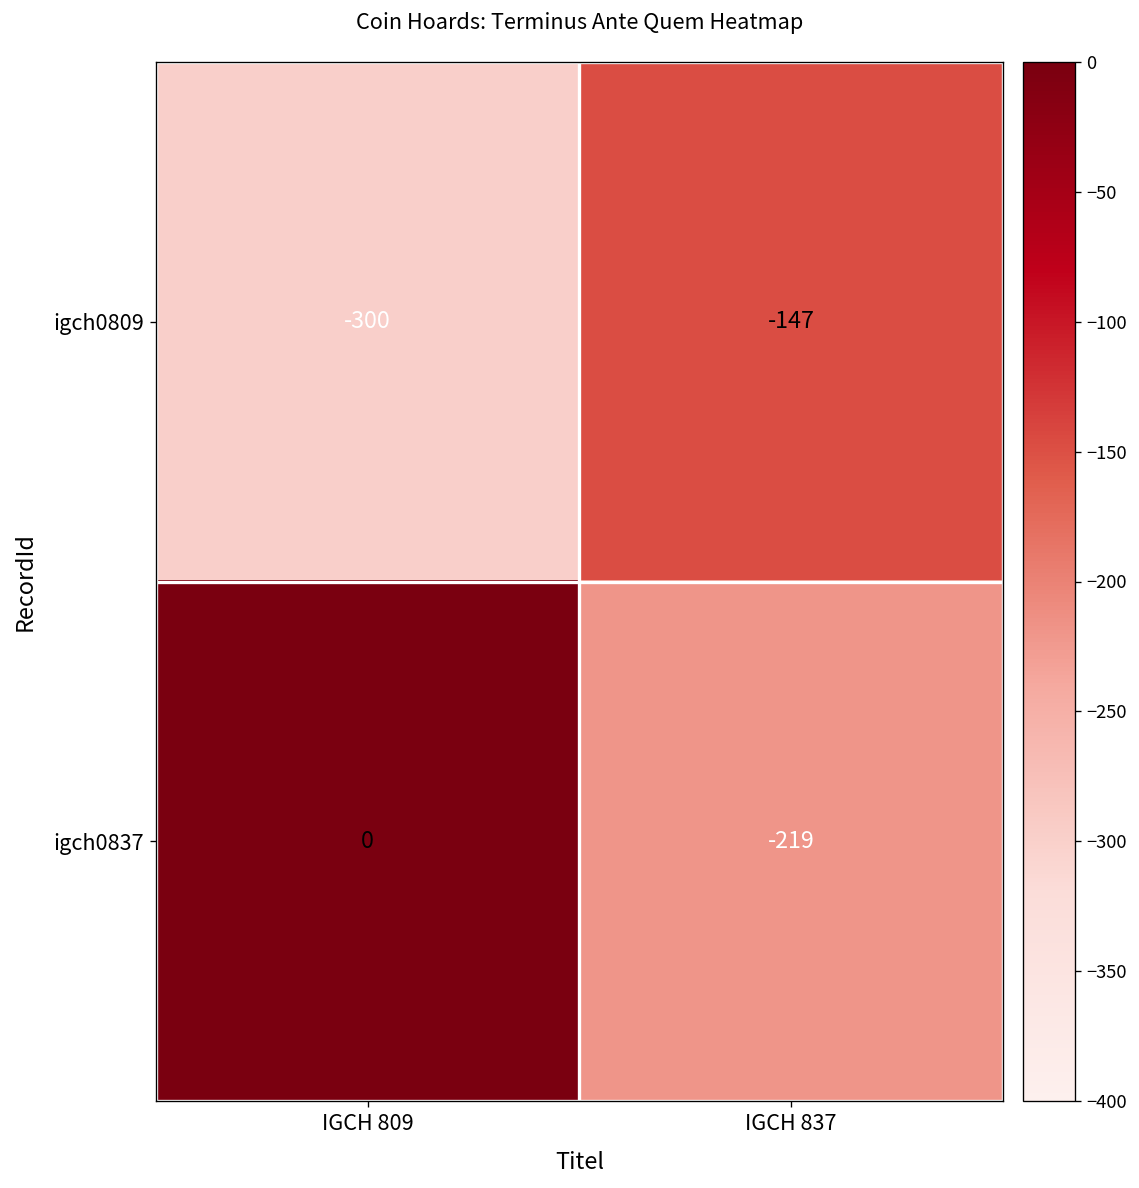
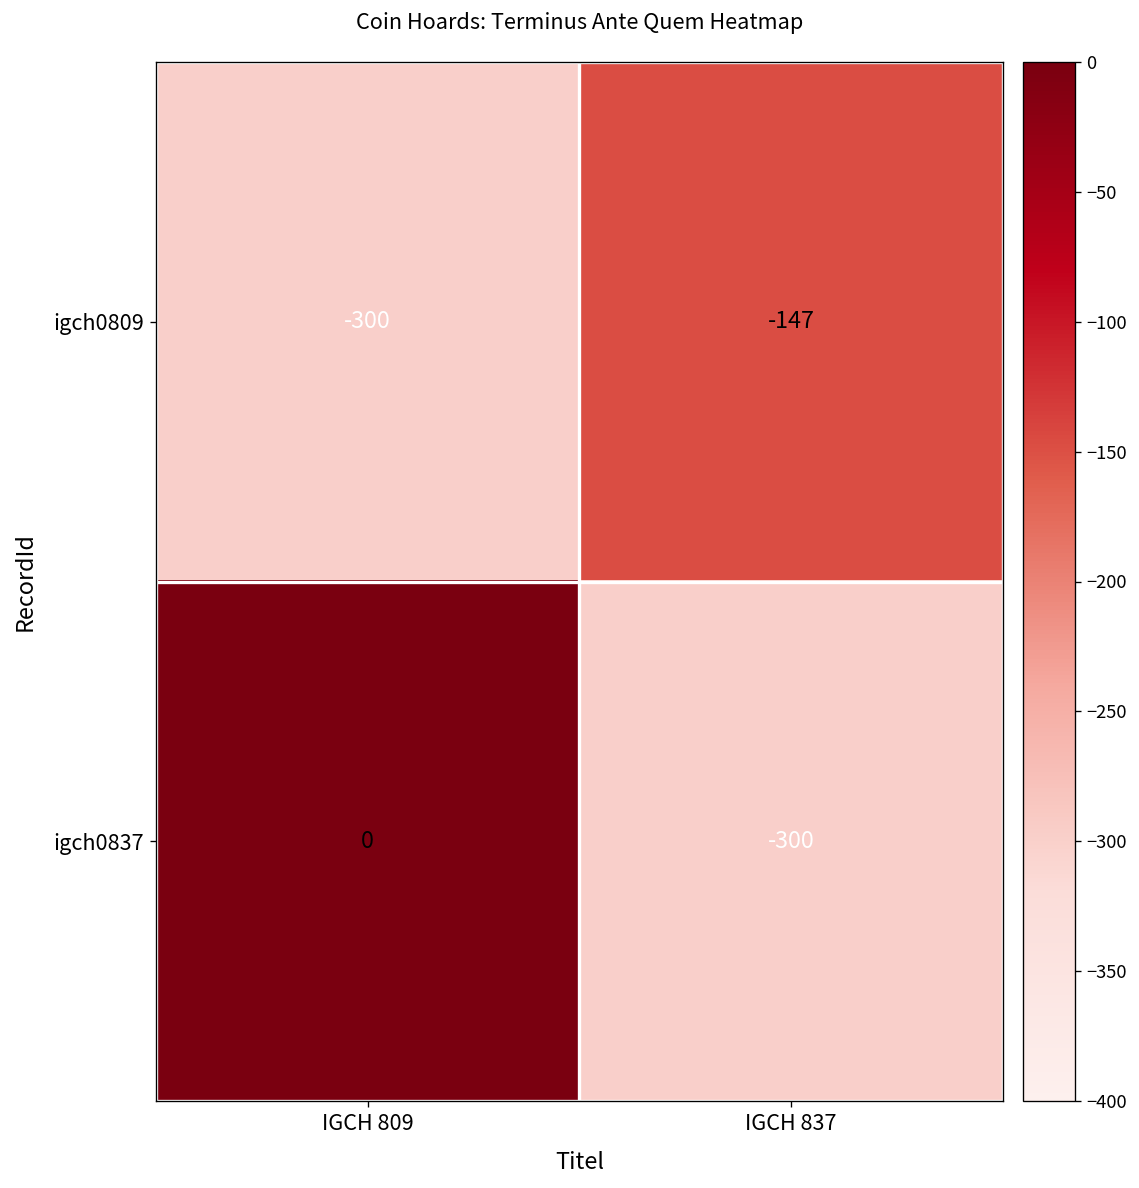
igch0837, IGCH 837: -219 -> -300
